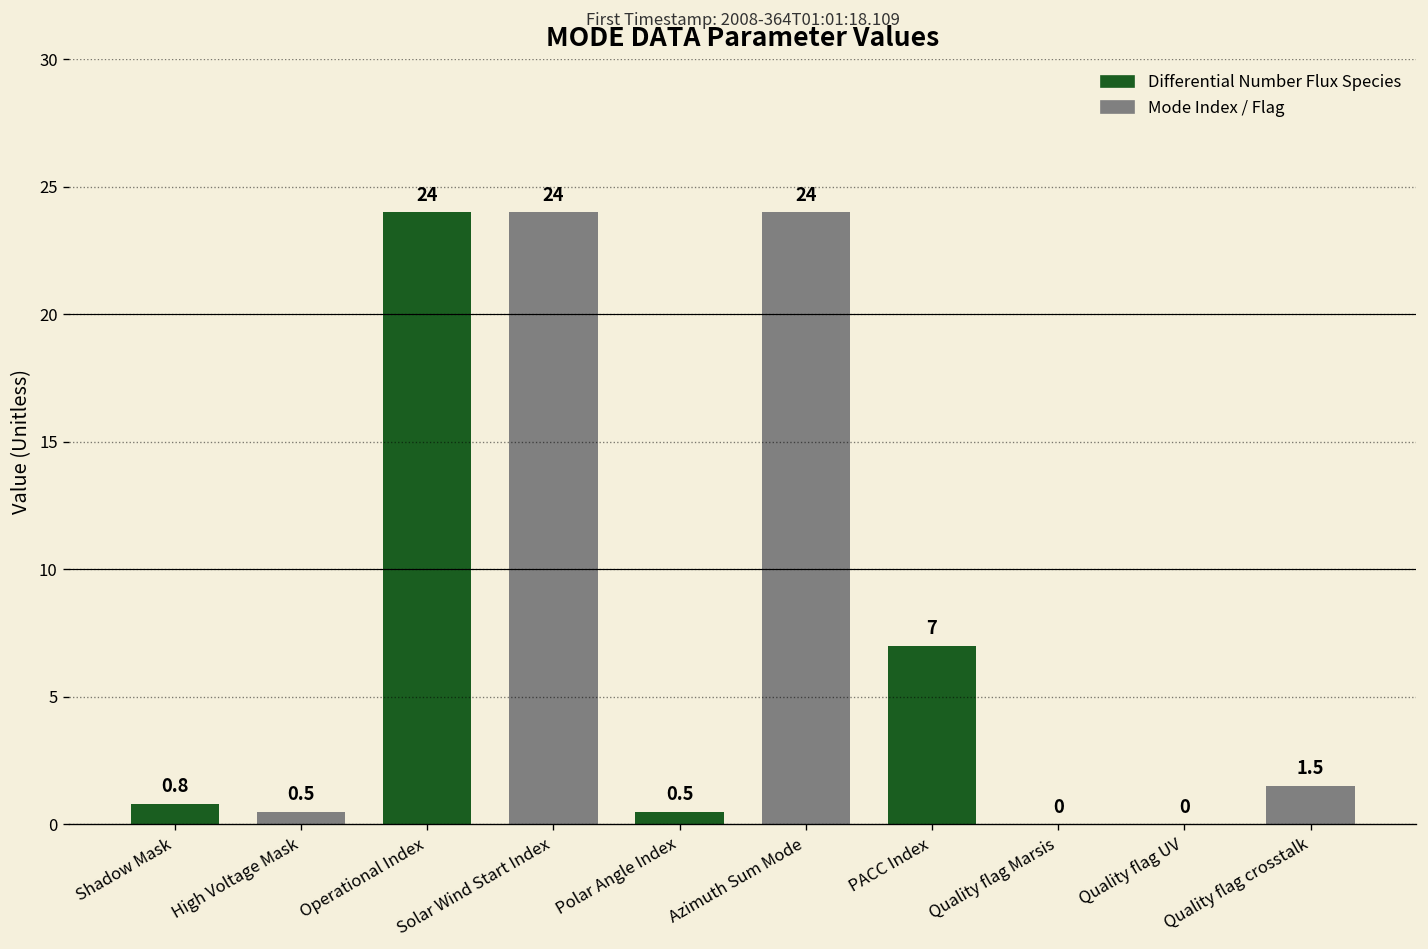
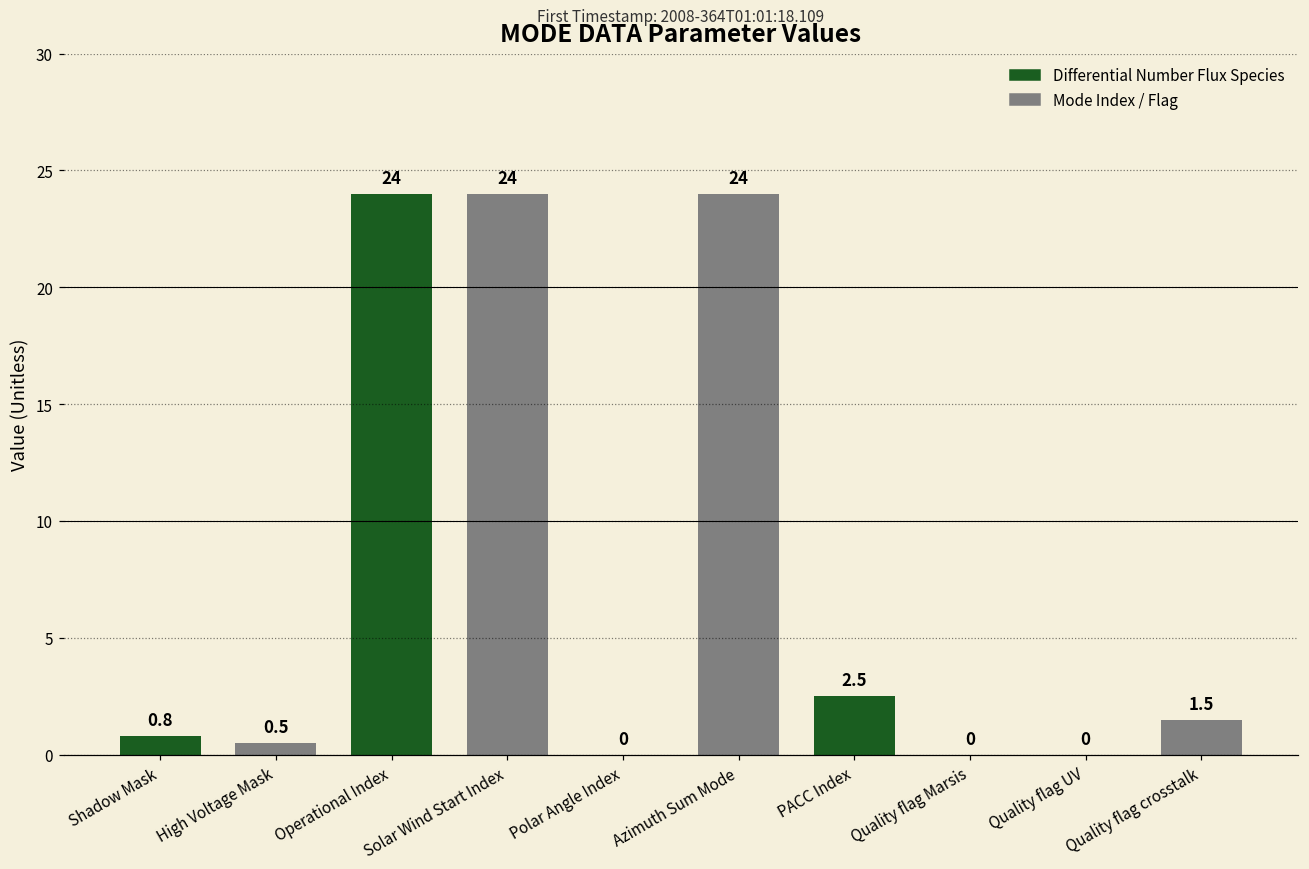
Polar Angle Index: 0.5 -> 0
PACC Index: 7 -> 2.5
